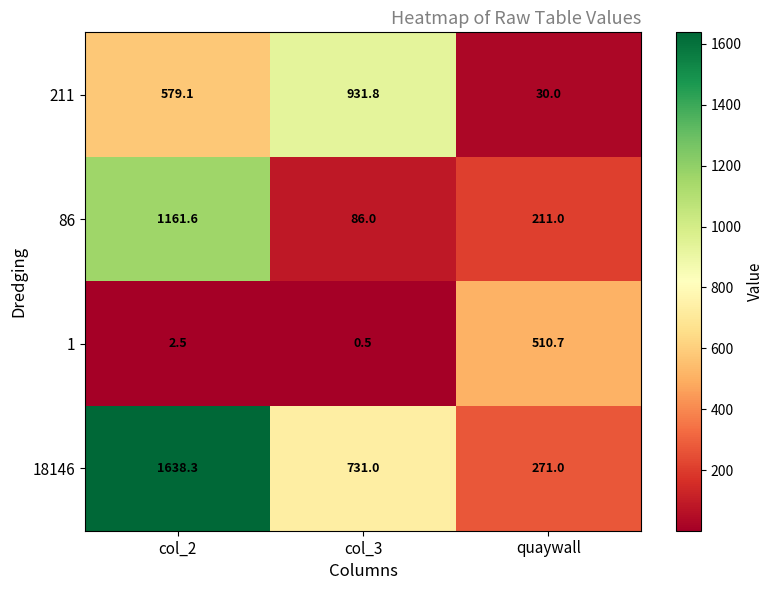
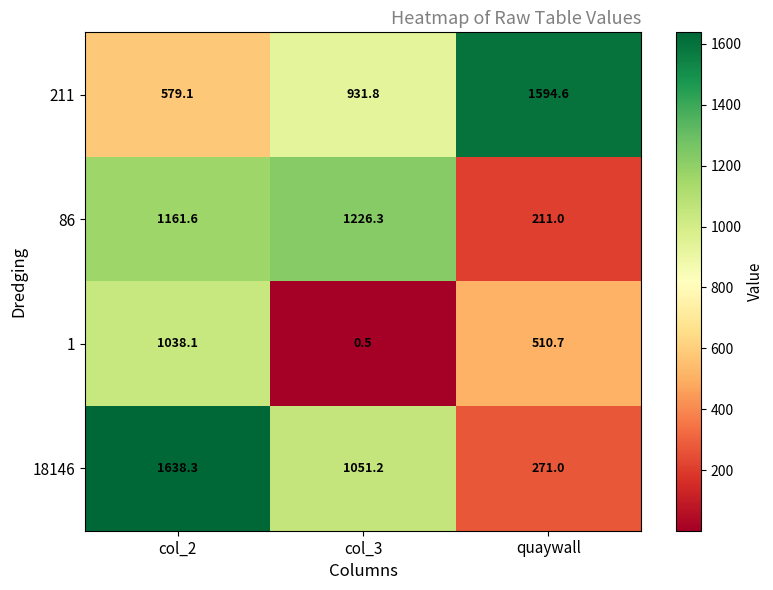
211, quaywall: 30.0 -> 1594.6
86, col_3: 86.0 -> 1226.3
1, col_2: 2.5 -> 1038.1
18146, col_3: 731.0 -> 1051.2
